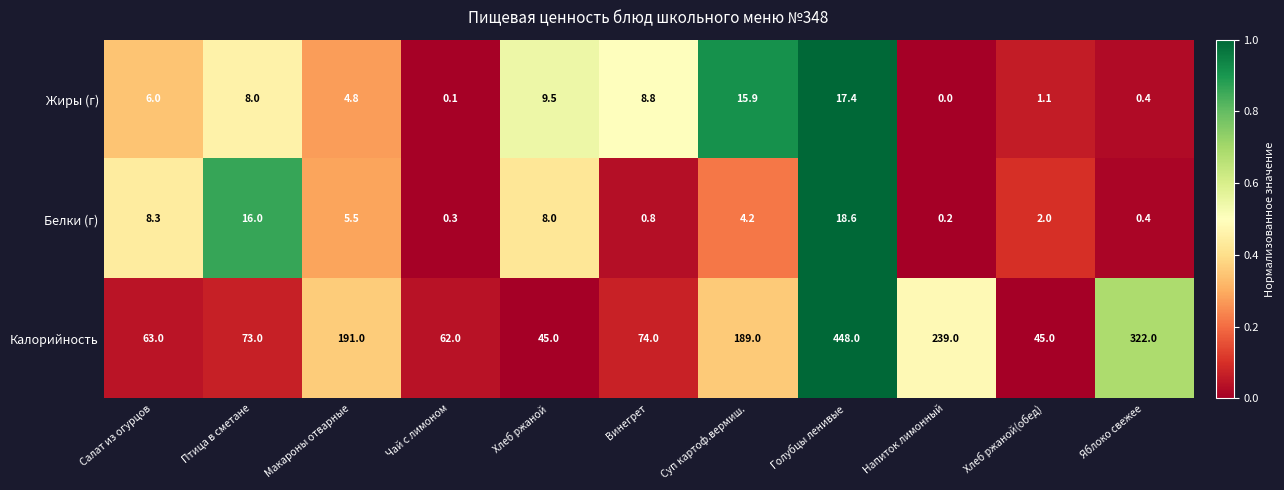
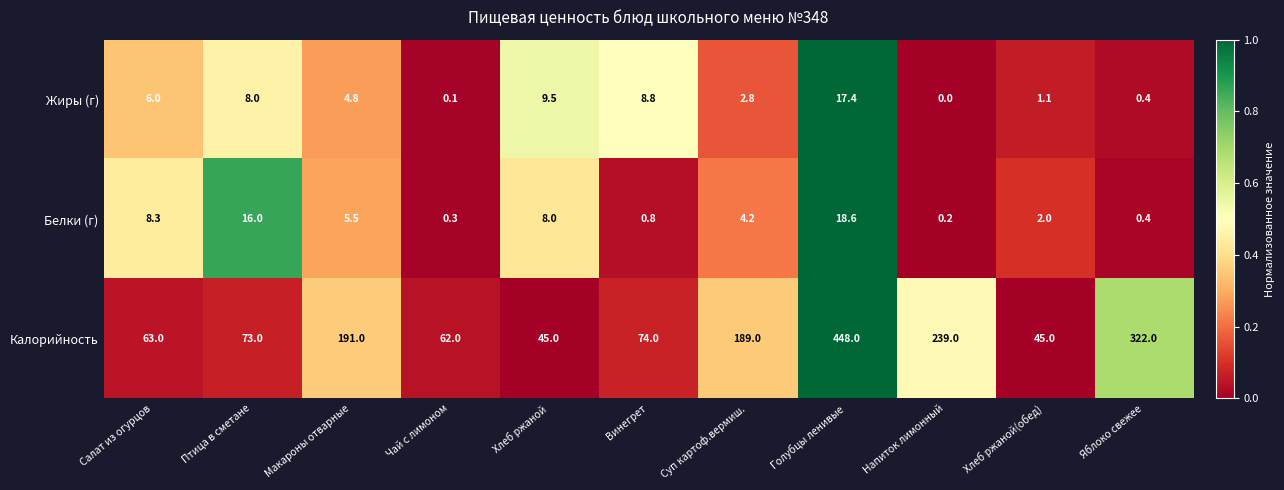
Жиры (г), Суп картоф.вермиш.: 15.9 -> 2.8
